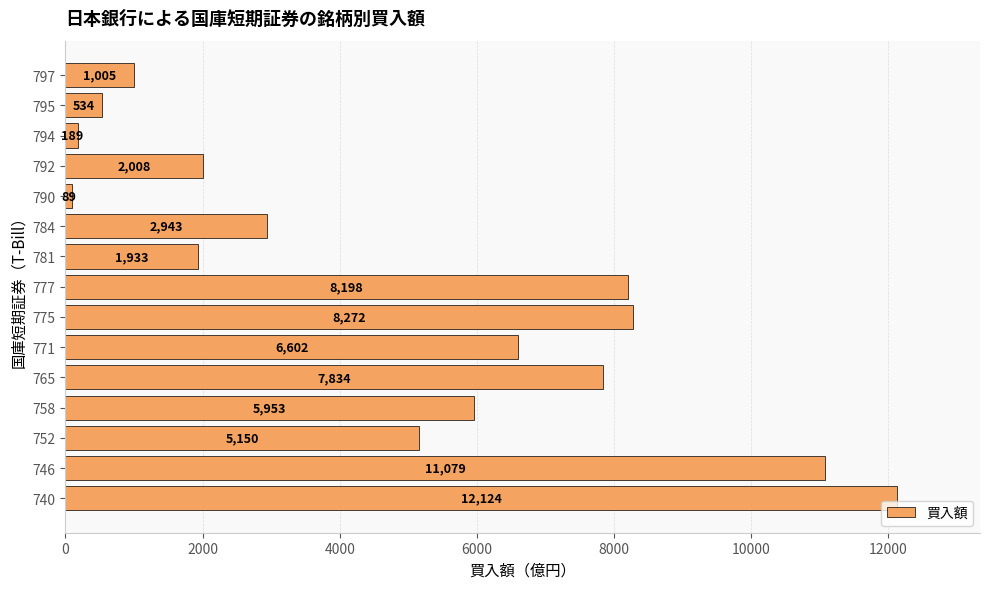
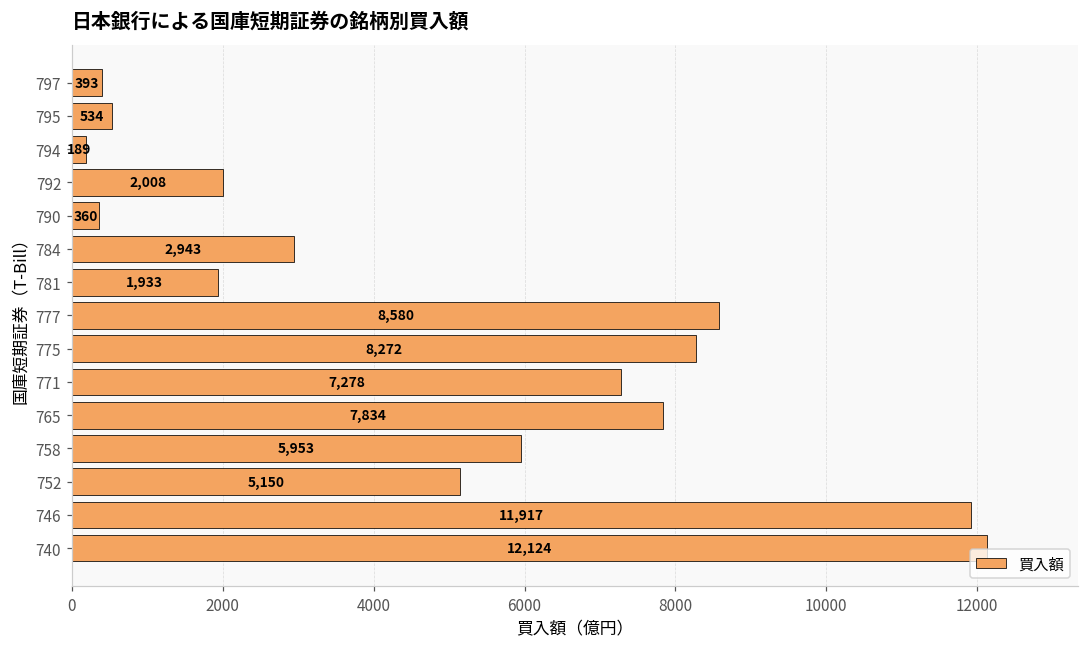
797: 1,005 -> 393
790: 89 -> 360
777: 8,198 -> 8,580
771: 6,602 -> 7,278
746: 11,079 -> 11,917
